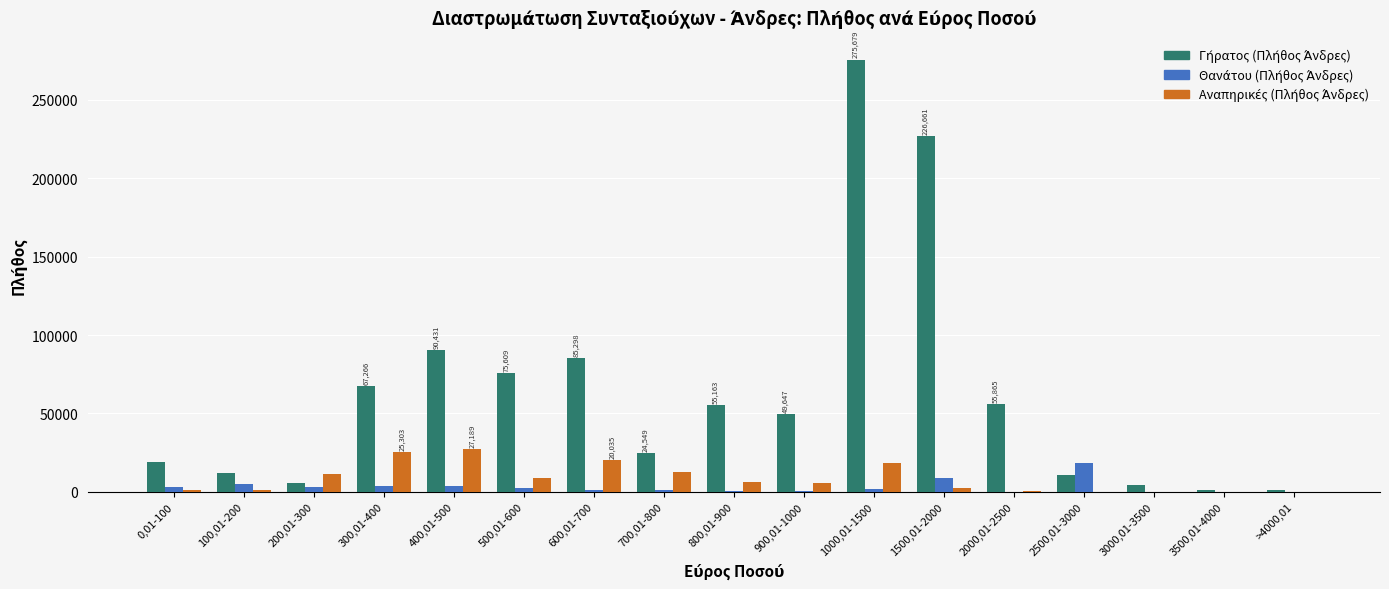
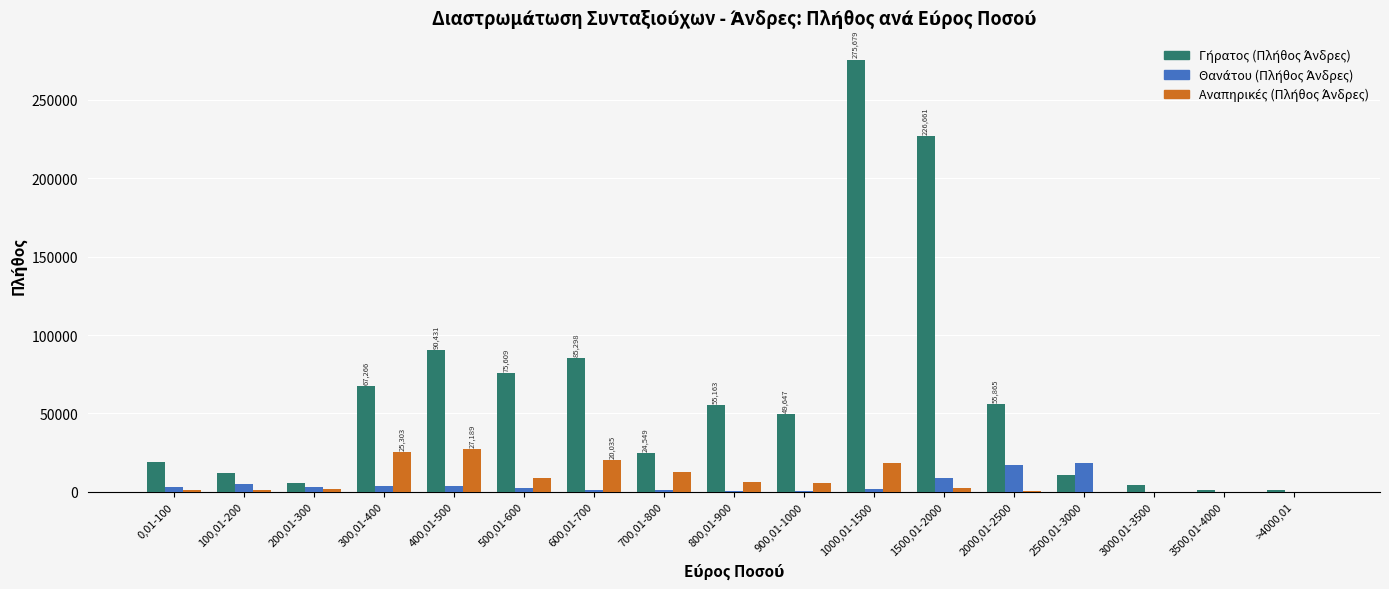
Αναπηρικές (Πλήθος Άνδρες), 200,01-300: 12000 -> 2000
Θανάτου (Πλήθος Άνδρες), 2000,01-2500: 0 -> 17000
